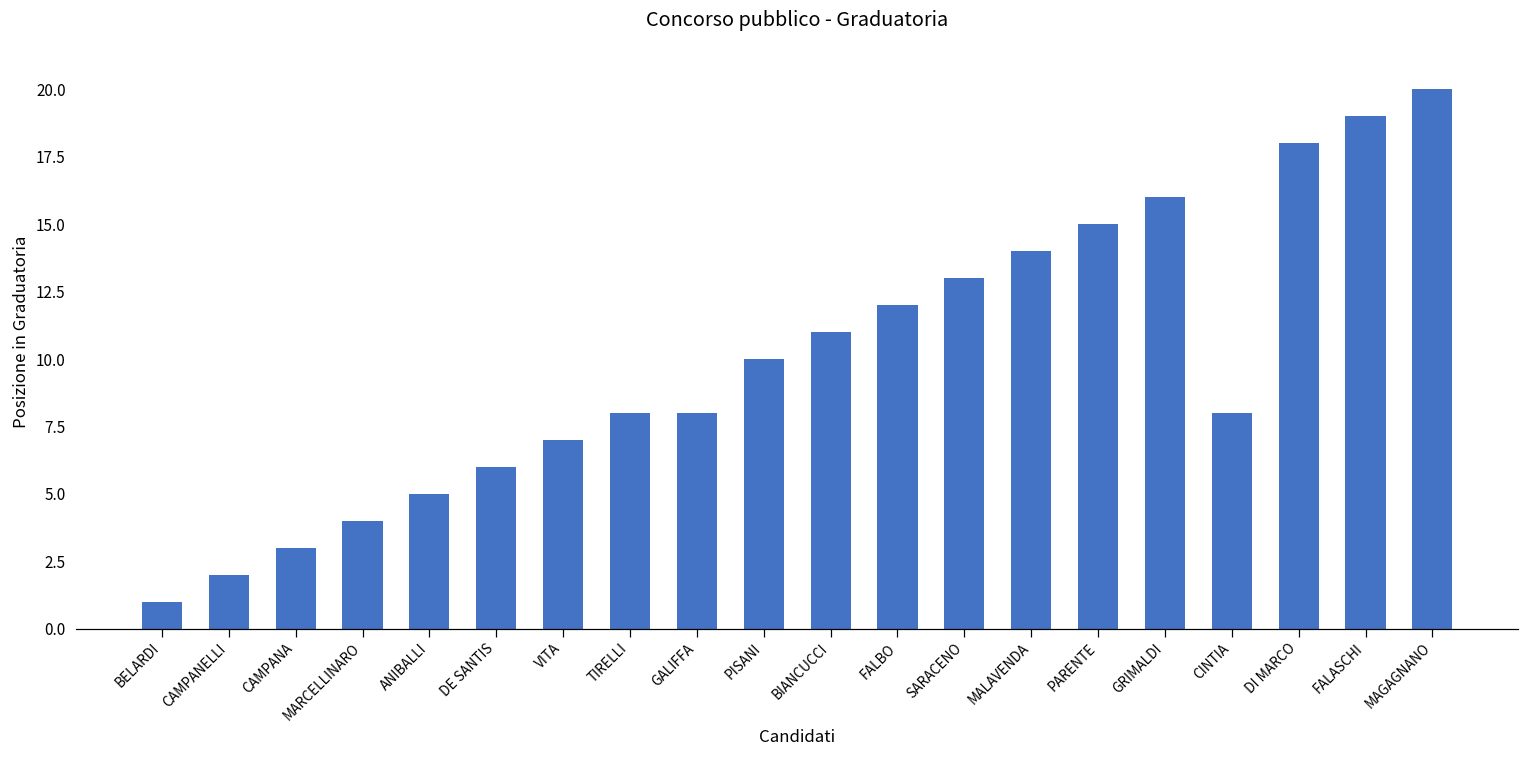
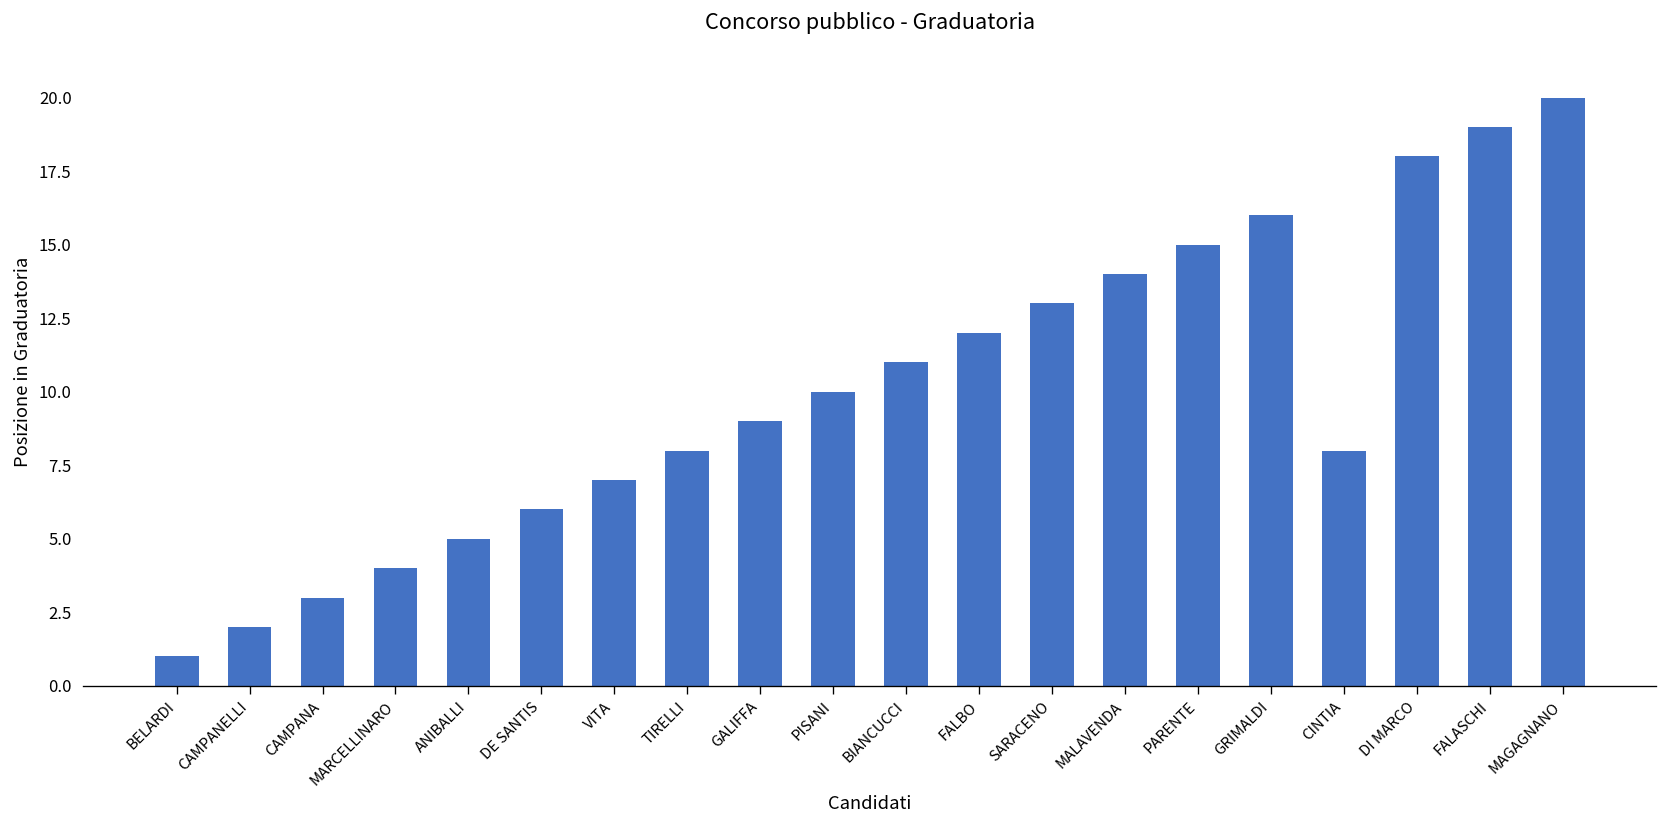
GALIFFA: 8 -> 9
